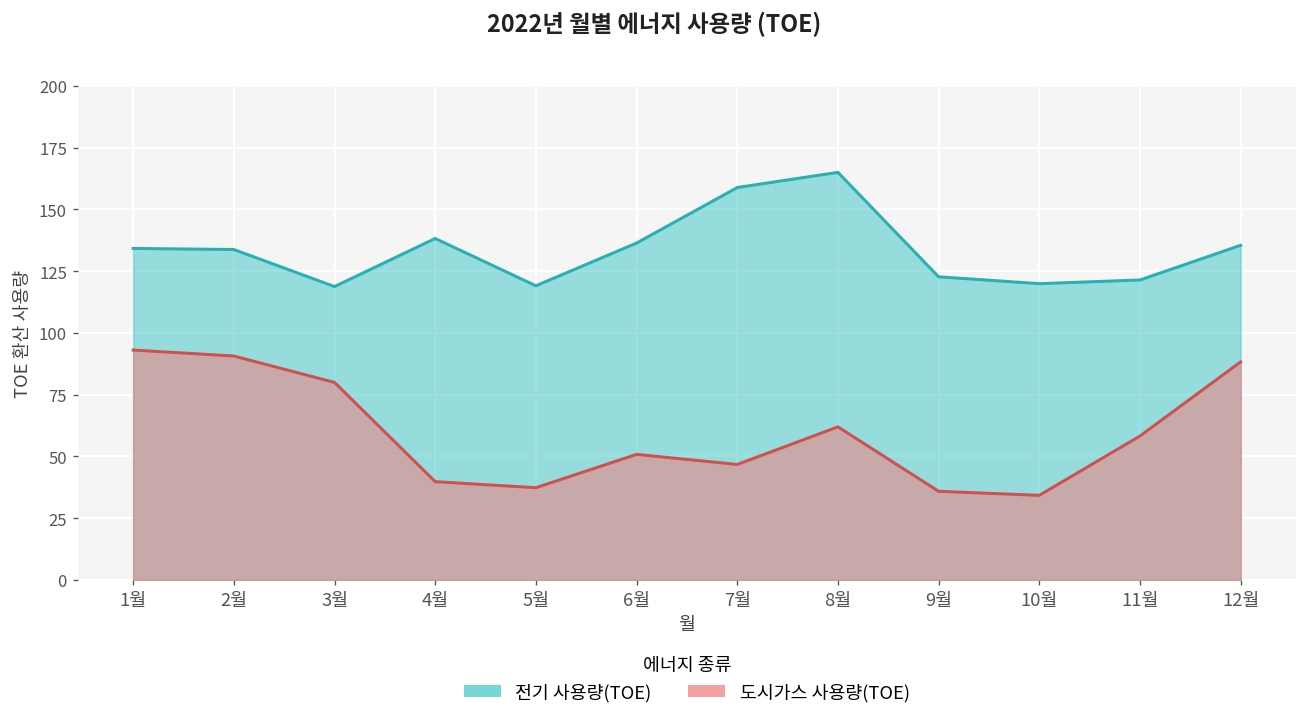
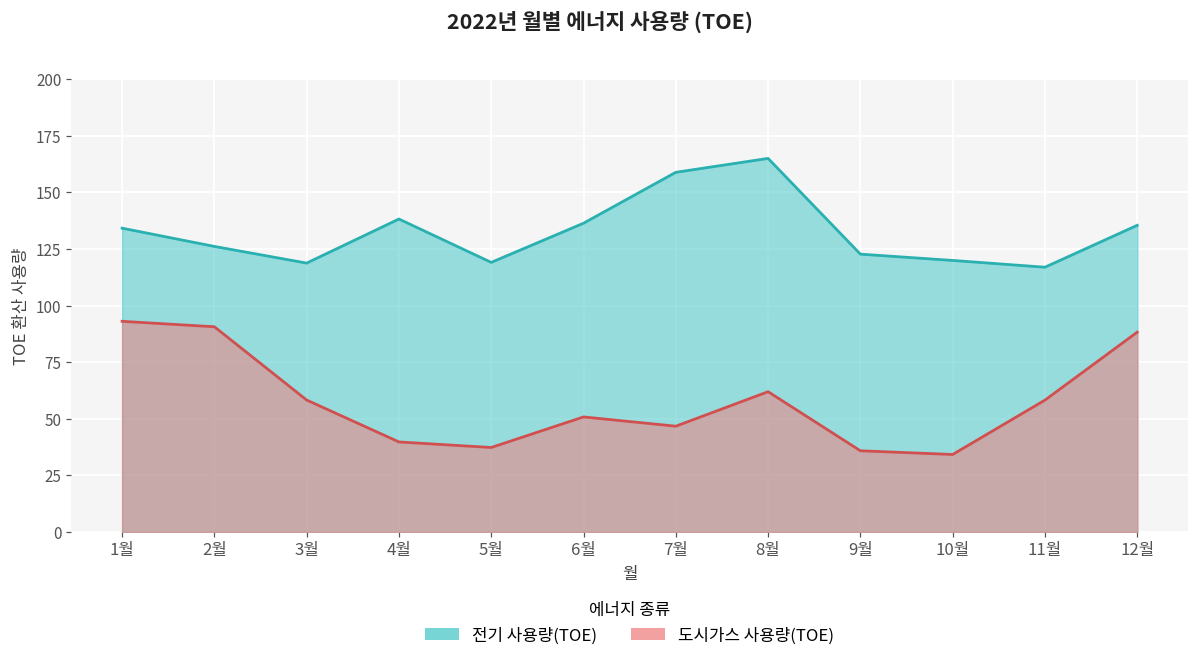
전기 사용량(TOE), 2월: 134 -> 126
도시가스 사용량(TOE), 3월: 80 -> 58
전기 사용량(TOE), 11월: 121 -> 117
